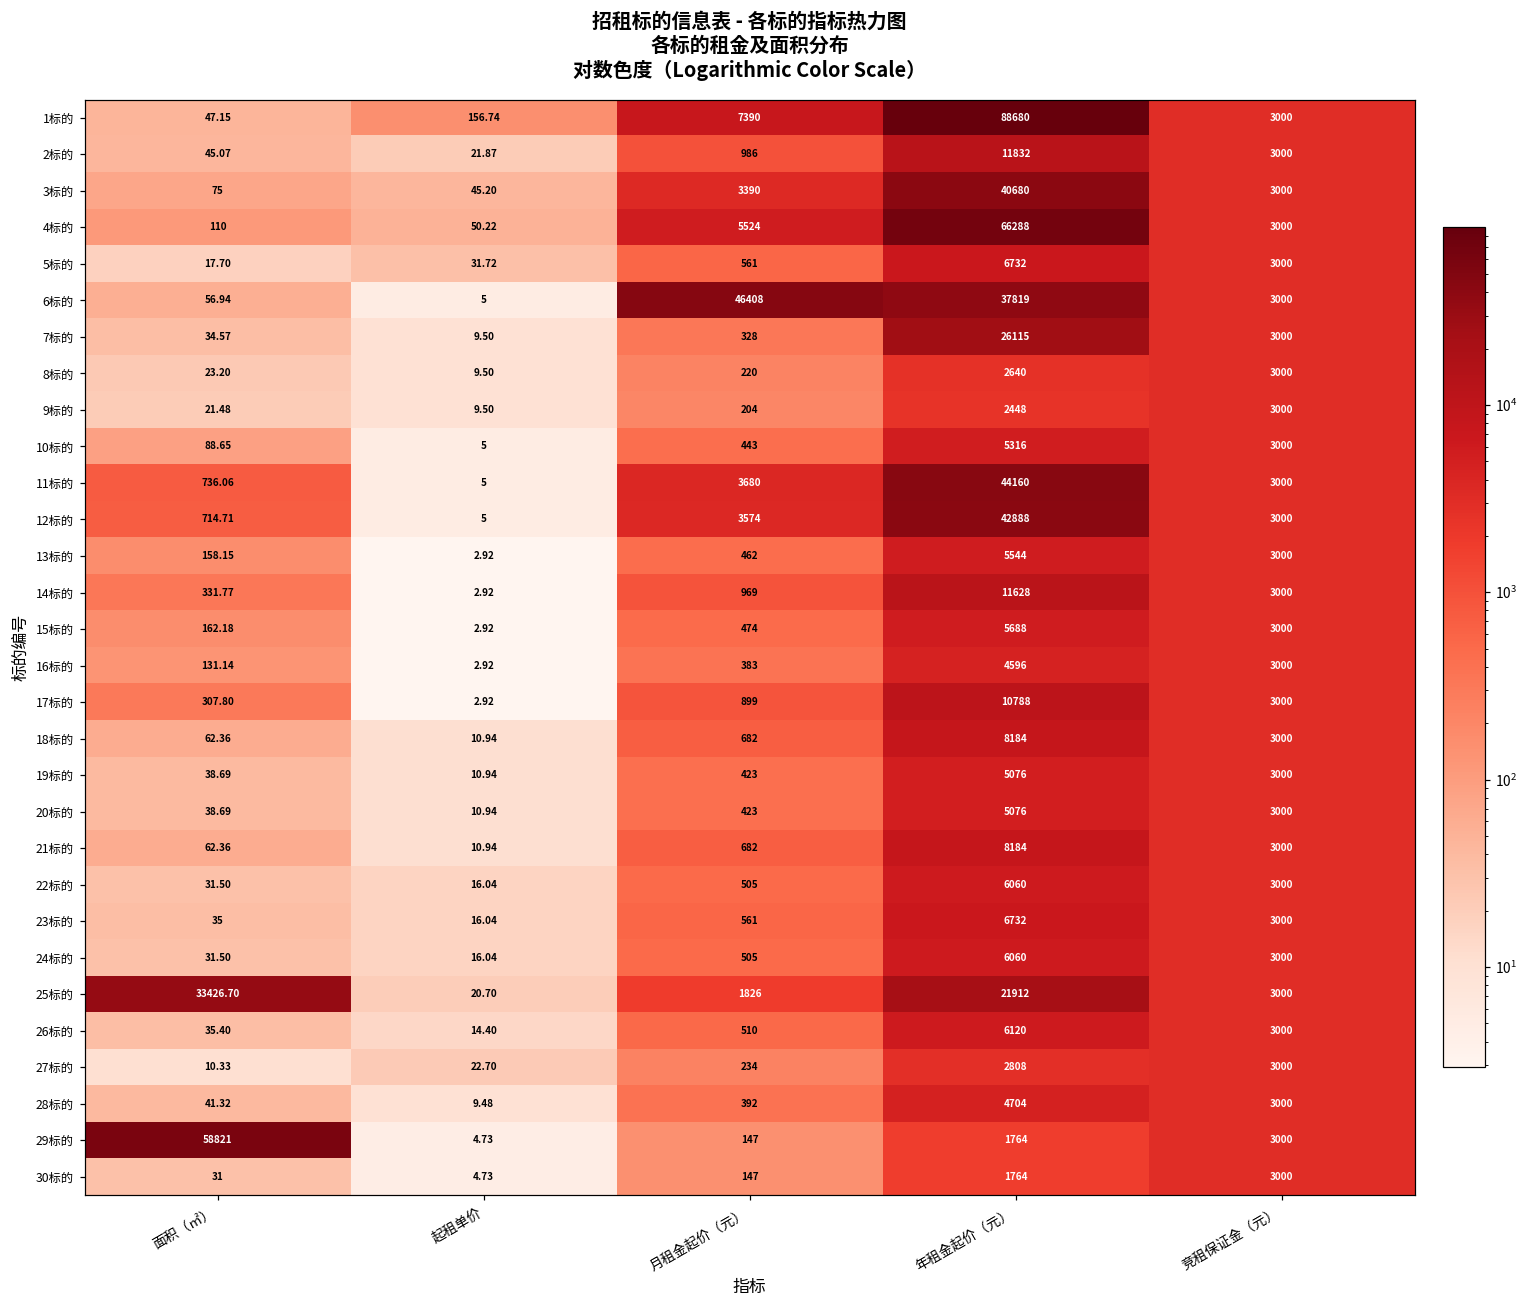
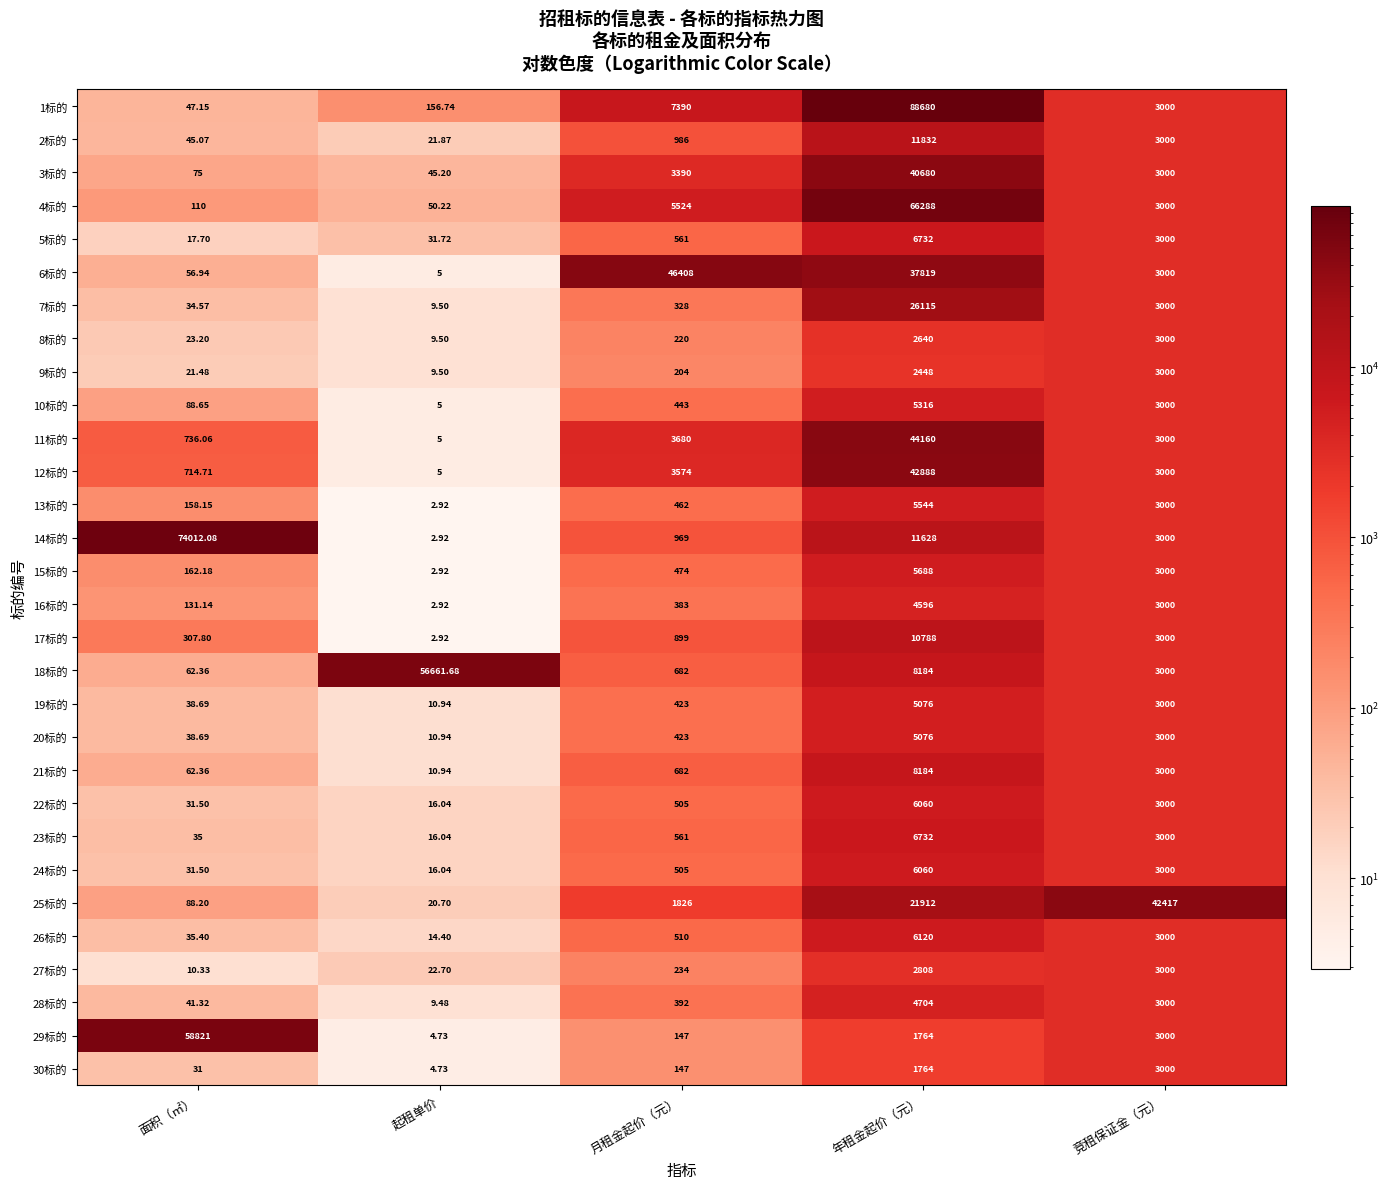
14标的, 面积（㎡）: 331.77 -> 74012.08
18标的, 起租单价: 10.94 -> 56661.68
25标的, 面积（㎡）: 33426.70 -> 88.20
25标的, 竞租保证金（元）: 3000 -> 42417
